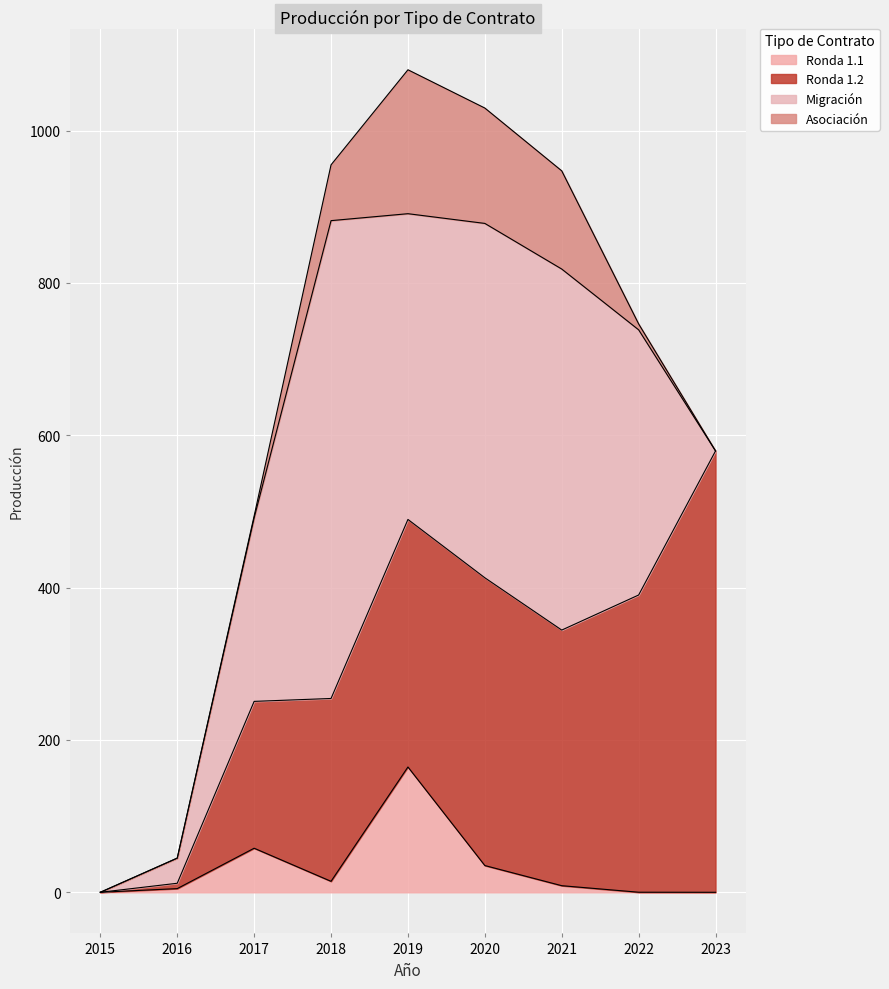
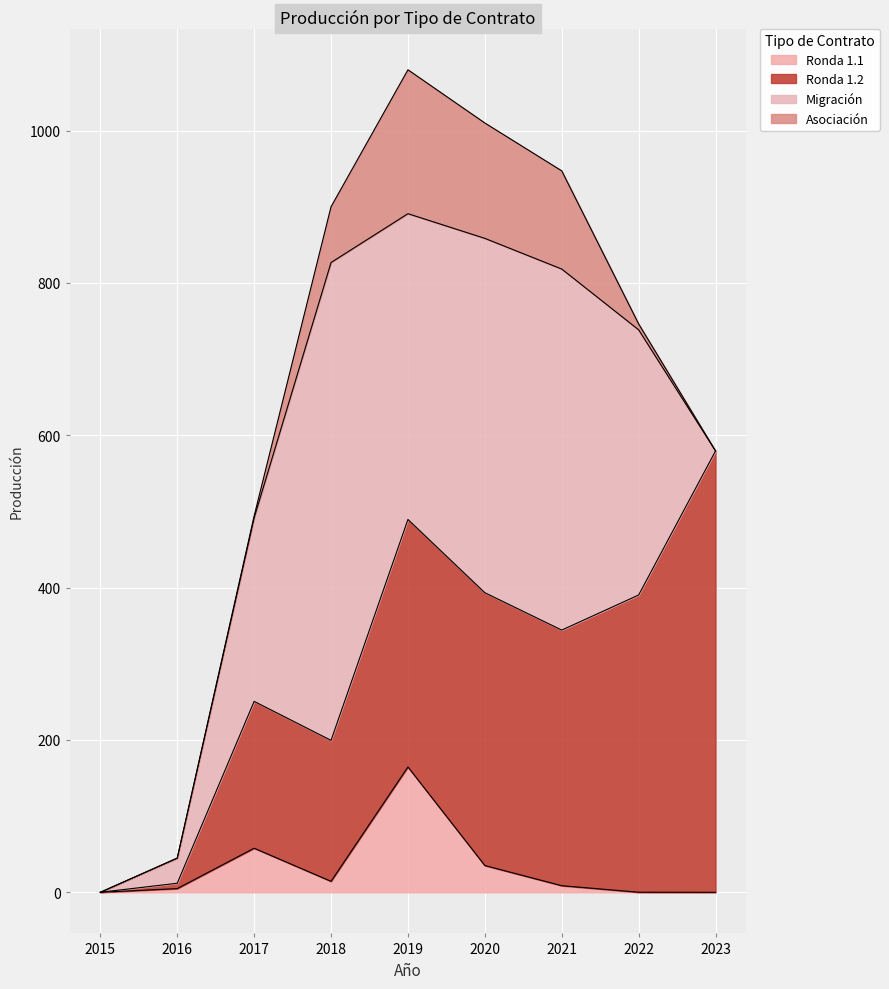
Ronda 1.2, 2018: 240 -> 190
Ronda 1.2, 2020: 380 -> 360
